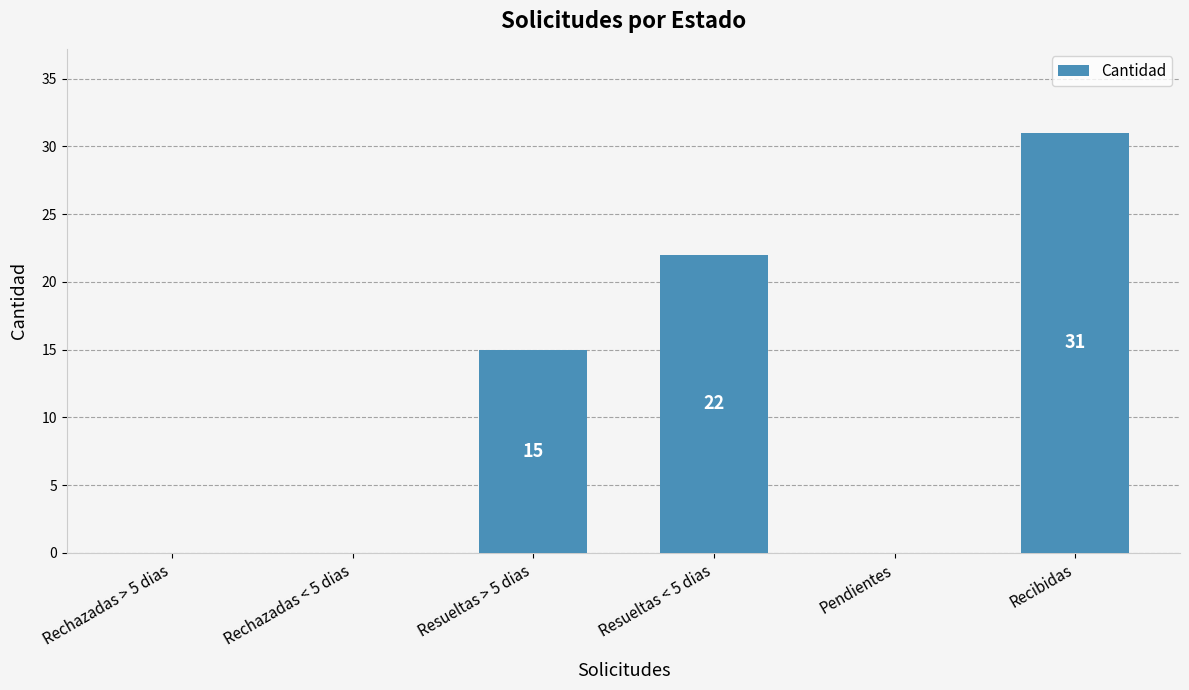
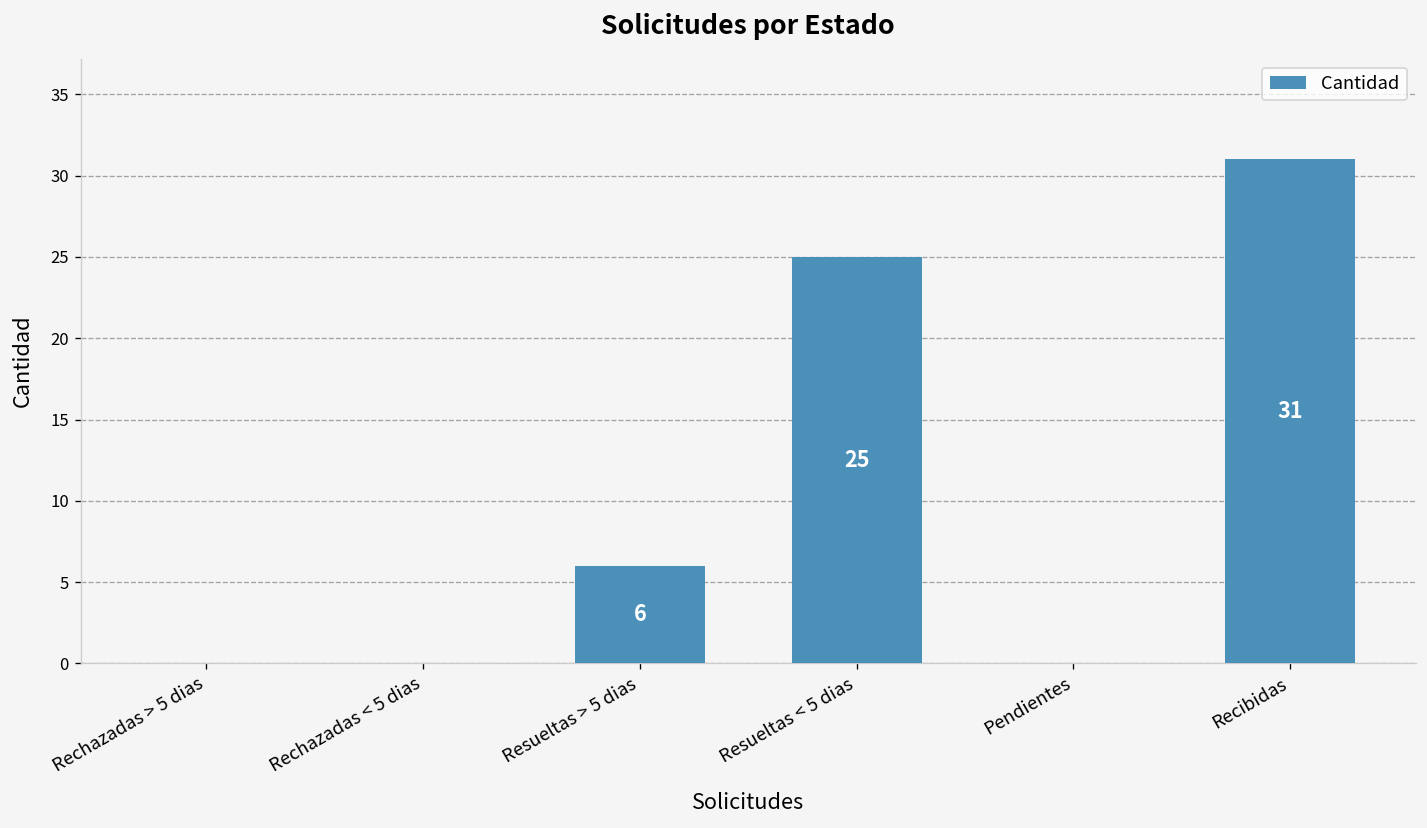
Resueltas > 5 dias: 15 -> 6
Resueltas < 5 dias: 22 -> 25
